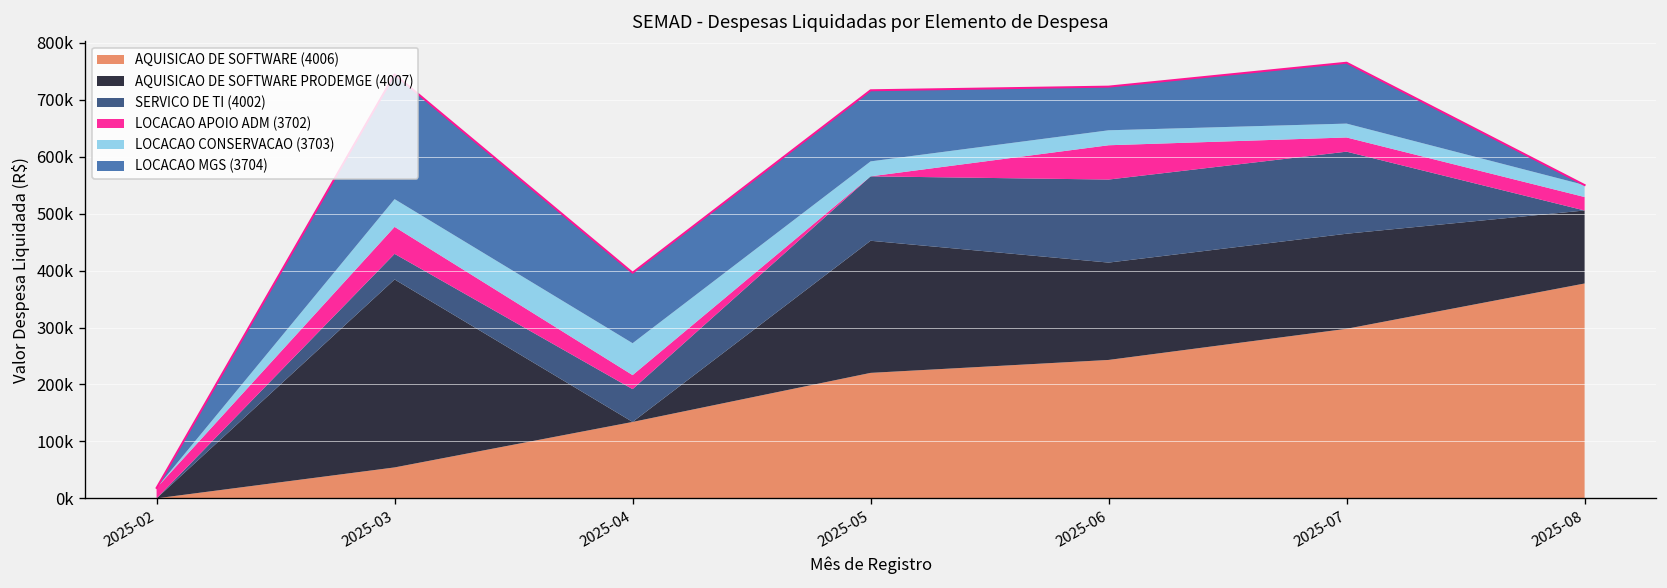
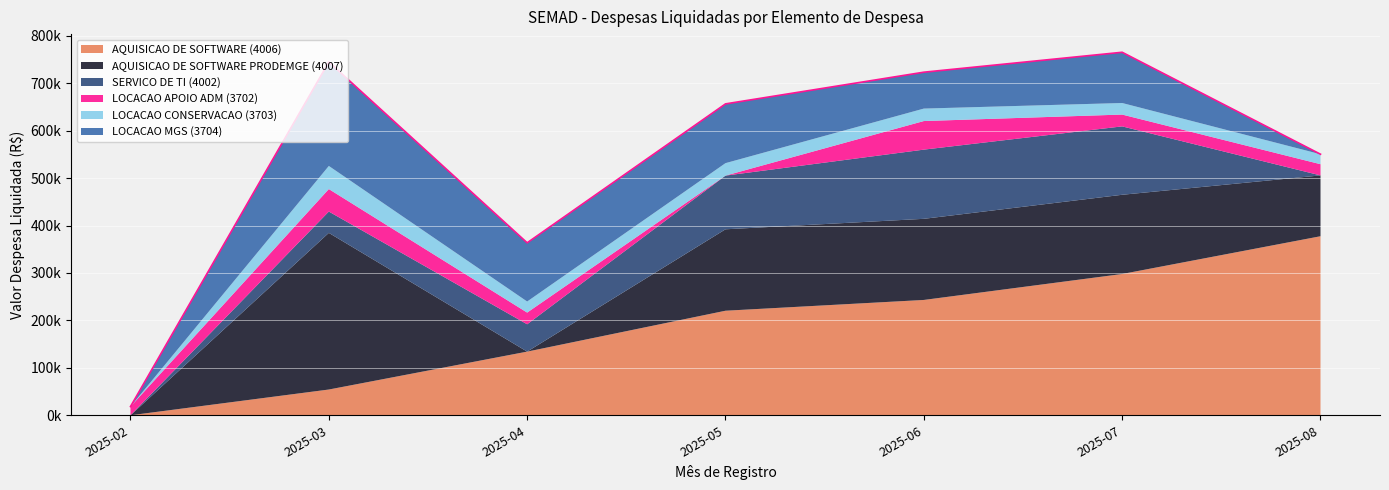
LOCACAO CONSERVACAO (3703), 2025-04: 60000 -> 20000
AQUISICAO DE SOFTWARE PRODEMGE (4007), 2025-05: 230000 -> 170000
